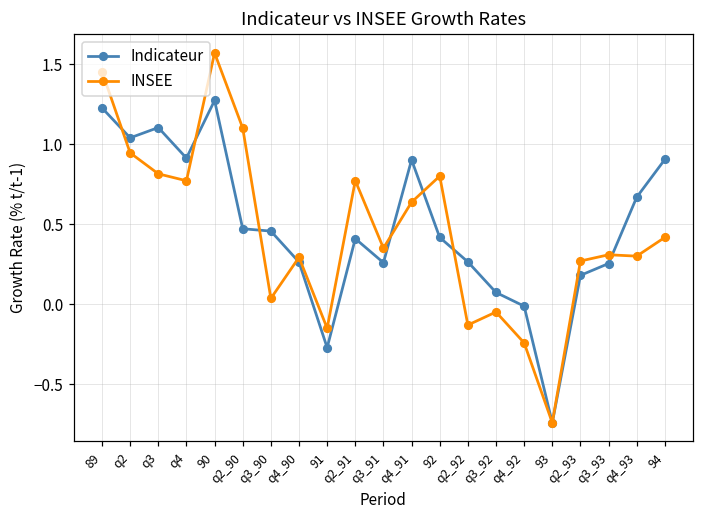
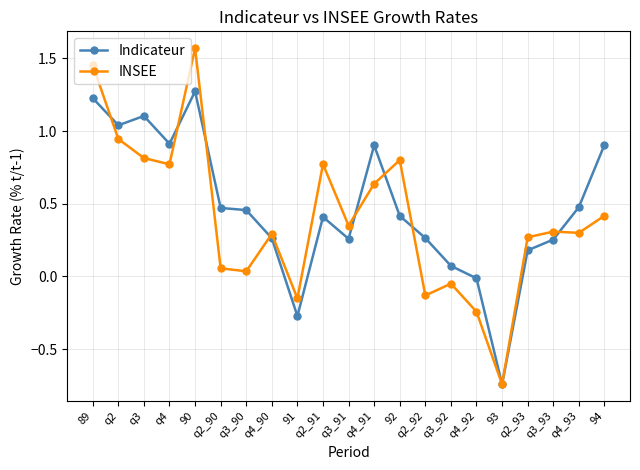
INSEE, q2_90: 1.10 -> 0.06
Indicateur, q4_93: 0.67 -> 0.48
